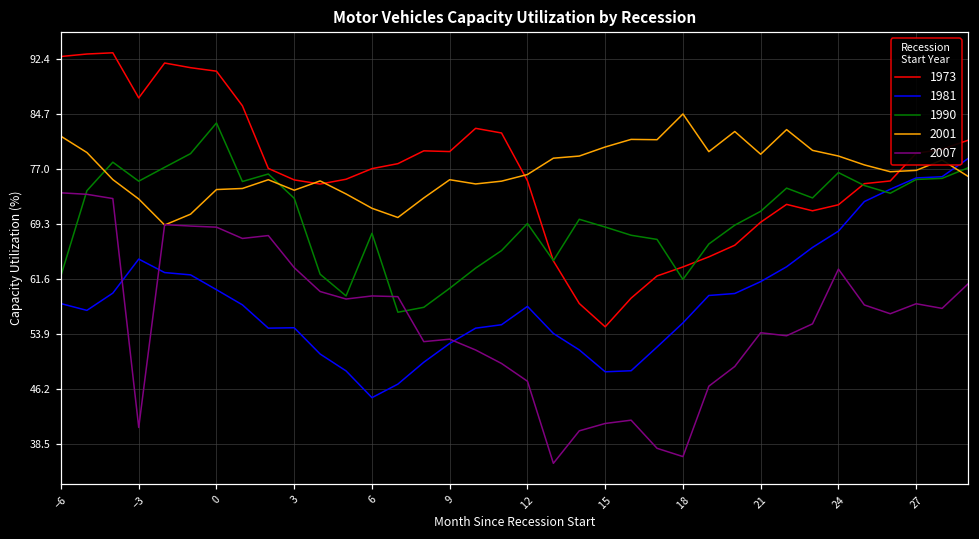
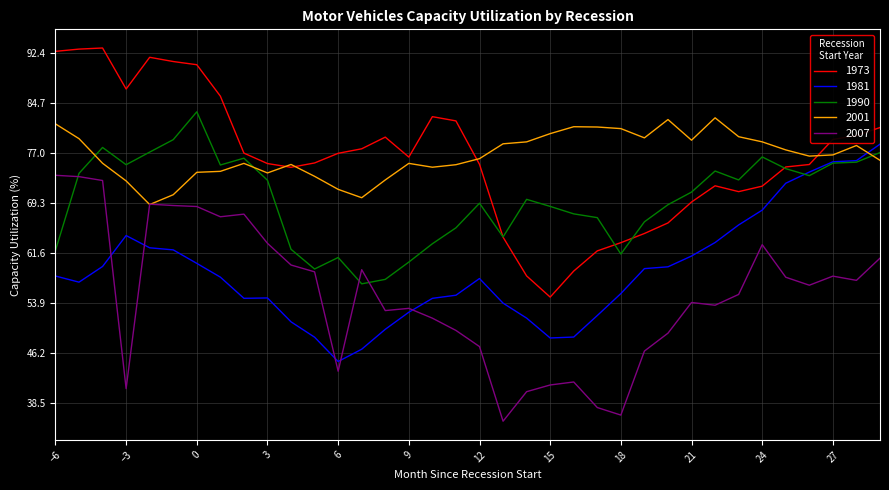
1990, 6: 68 -> 61
2007, 6: 59 -> 43
1973, 9: 79 -> 76
2001, 18: 85 -> 81
